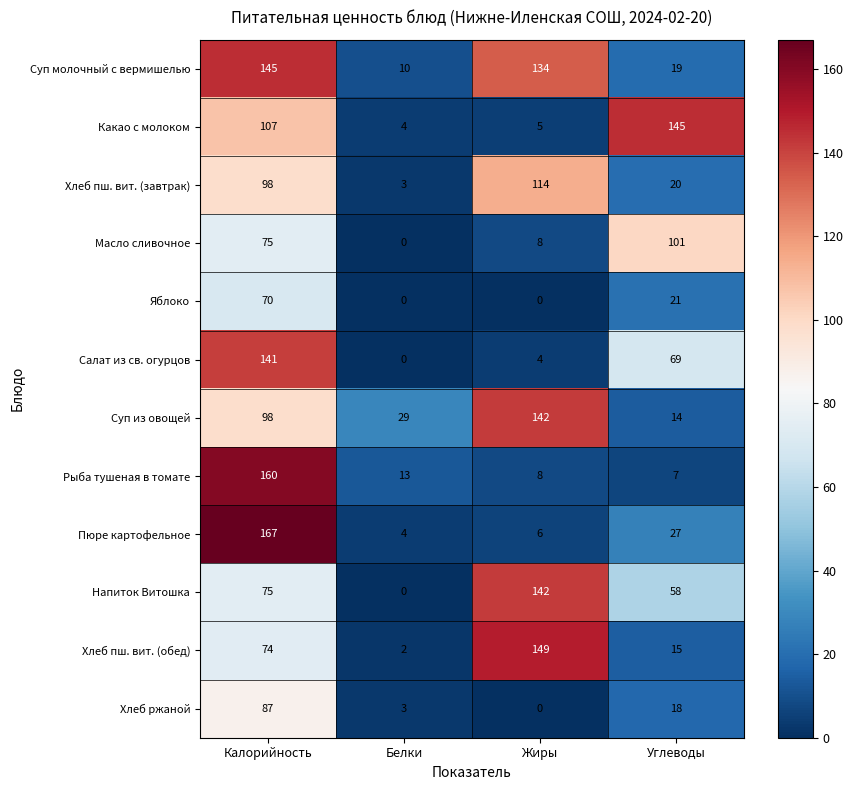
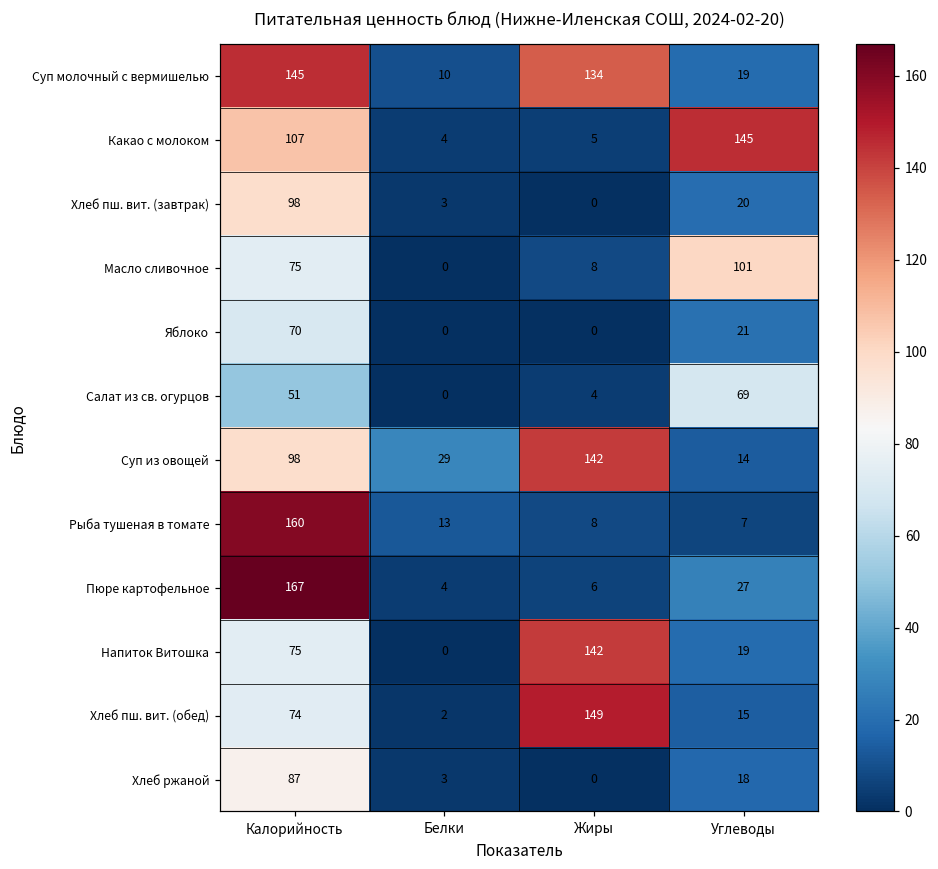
Хлеб пш. вит. (завтрак), Жиры: 114 -> 0
Салат из св. огурцов, Калорийность: 141 -> 51
Напиток Витошка, Углеводы: 58 -> 19
